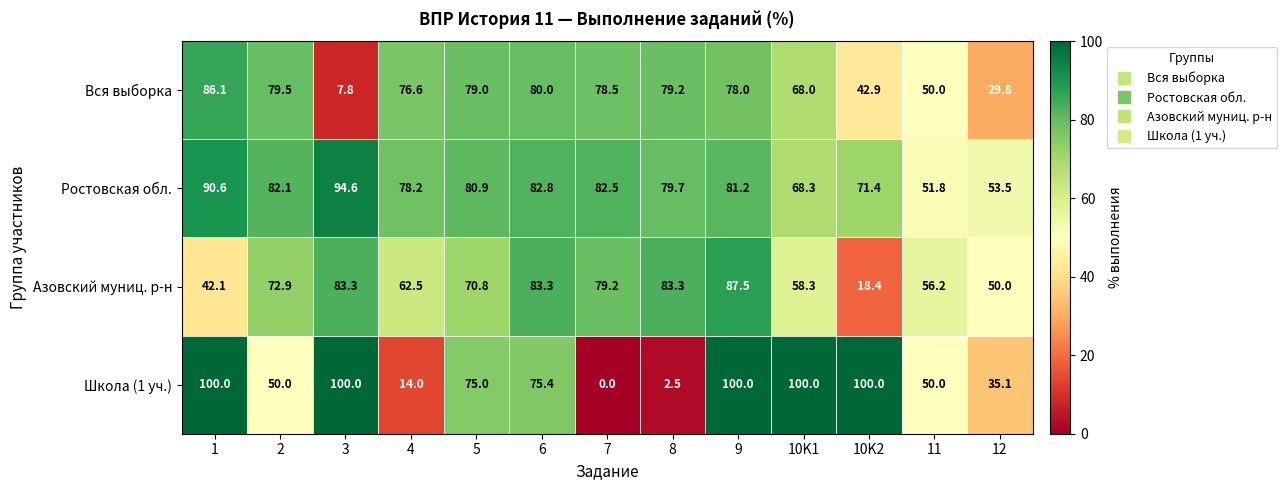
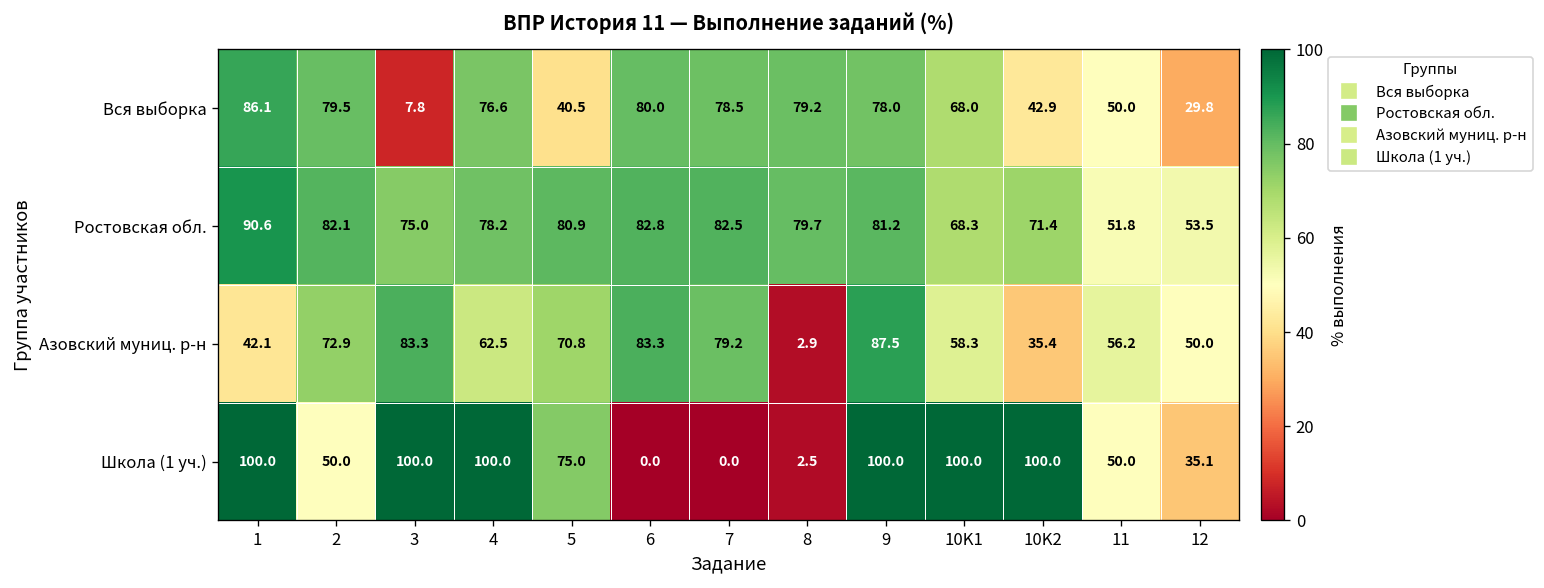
Вся выборка, 5: 79.0 -> 40.5
Ростовская обл., 3: 94.6 -> 75.0
Азовский муниц. р-н, 8: 83.3 -> 2.9
Азовский муниц. р-н, 10K2: 18.4 -> 35.4
Школа (1 уч.), 4: 14.0 -> 100.0
Школа (1 уч.), 6: 75.4 -> 0.0
